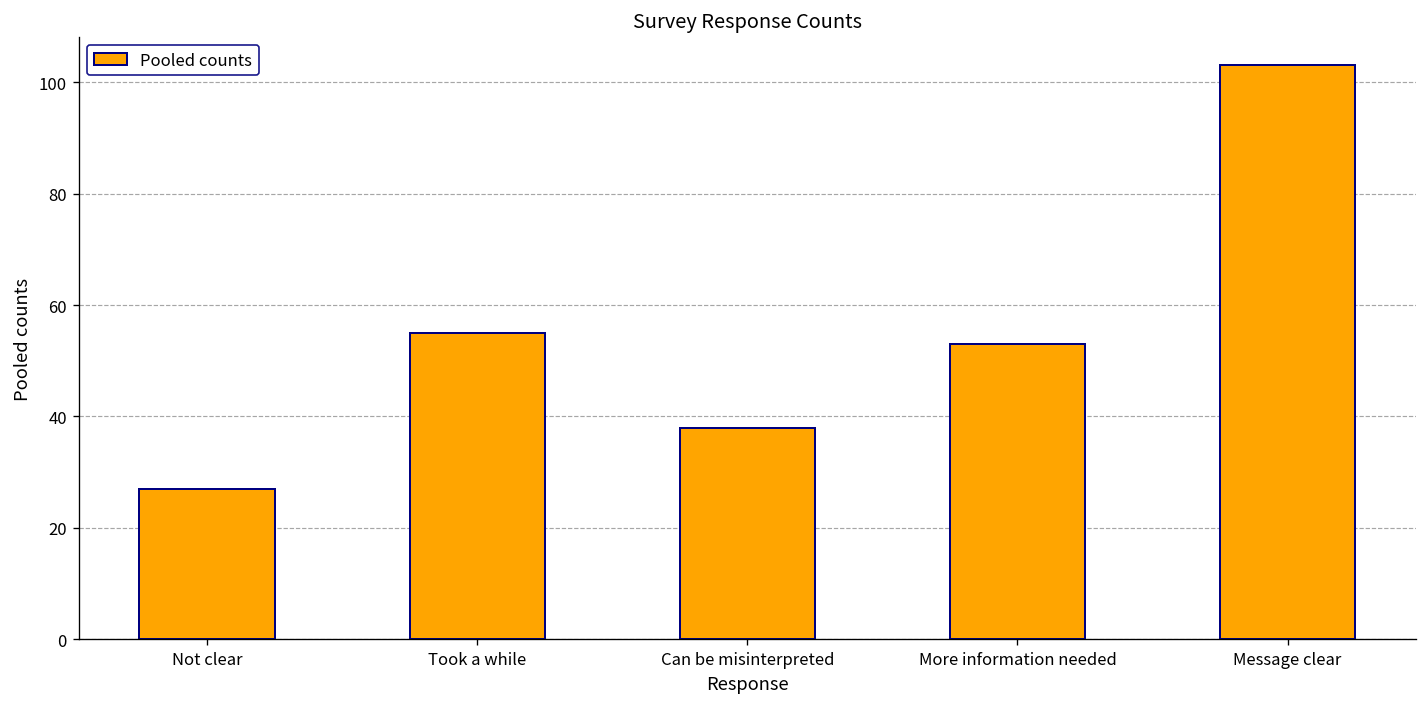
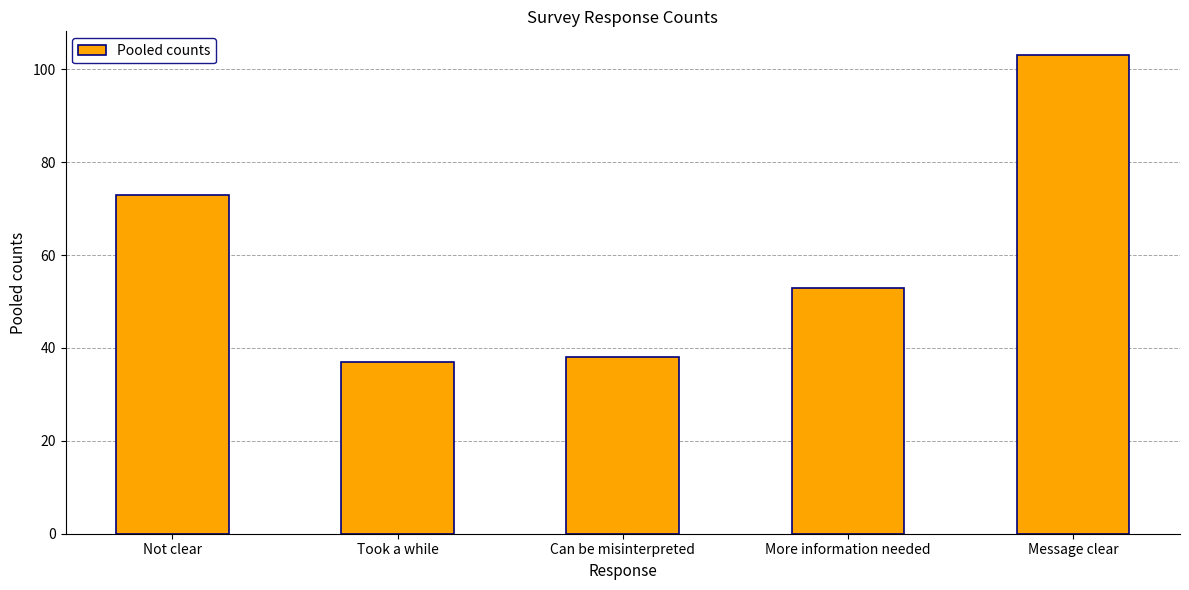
Not clear: 27 -> 73
Took a while: 55 -> 37
